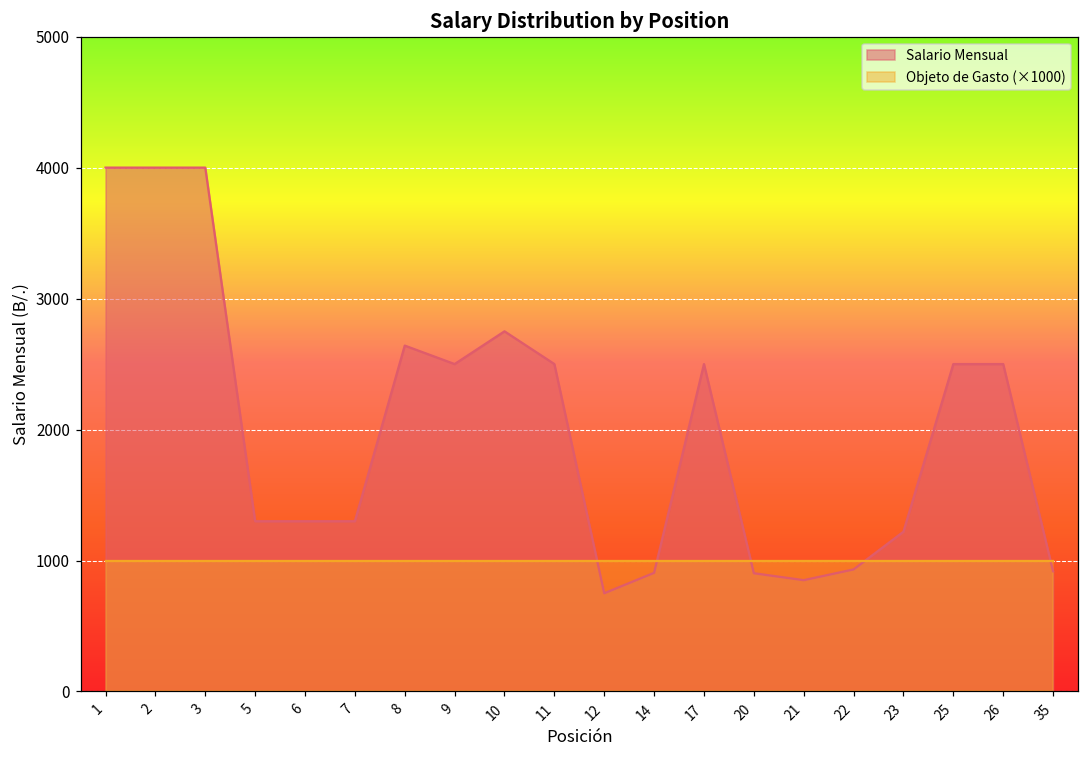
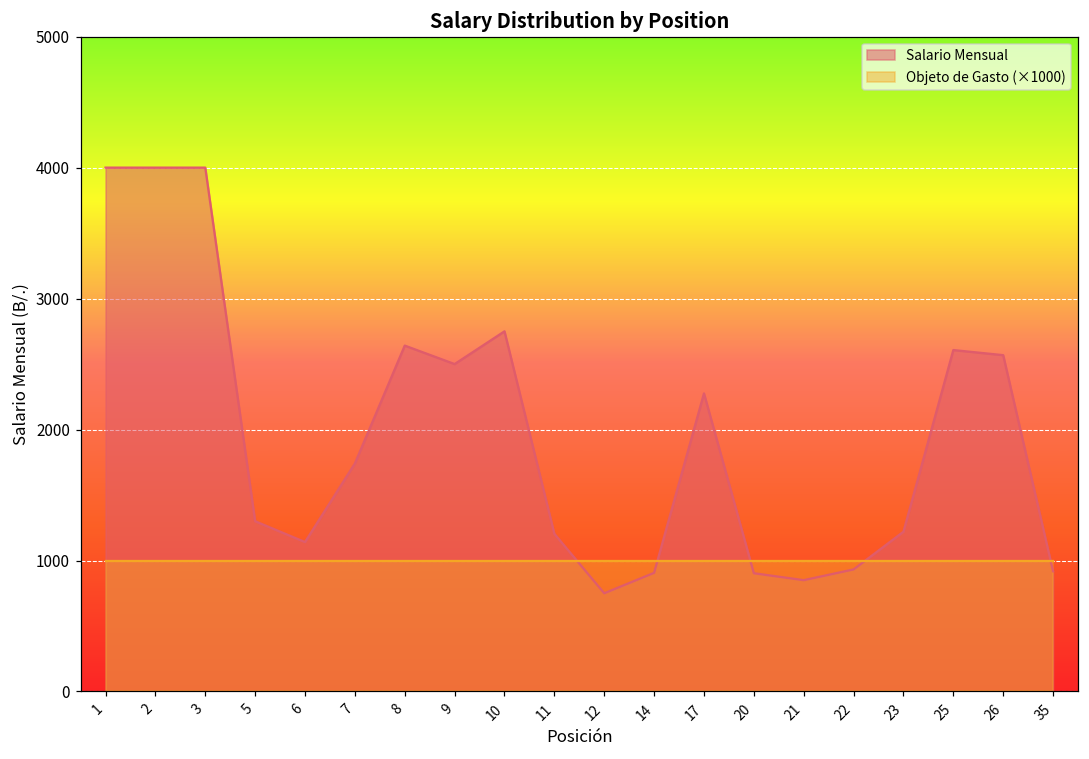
Salario Mensual, 6: 1300 -> 1140
Salario Mensual, 7: 1300 -> 1740
Salario Mensual, 11: 2500 -> 1200
Salario Mensual, 17: 2500 -> 2280
Salario Mensual, 25: 2500 -> 2610
Salario Mensual, 26: 2500 -> 2570
